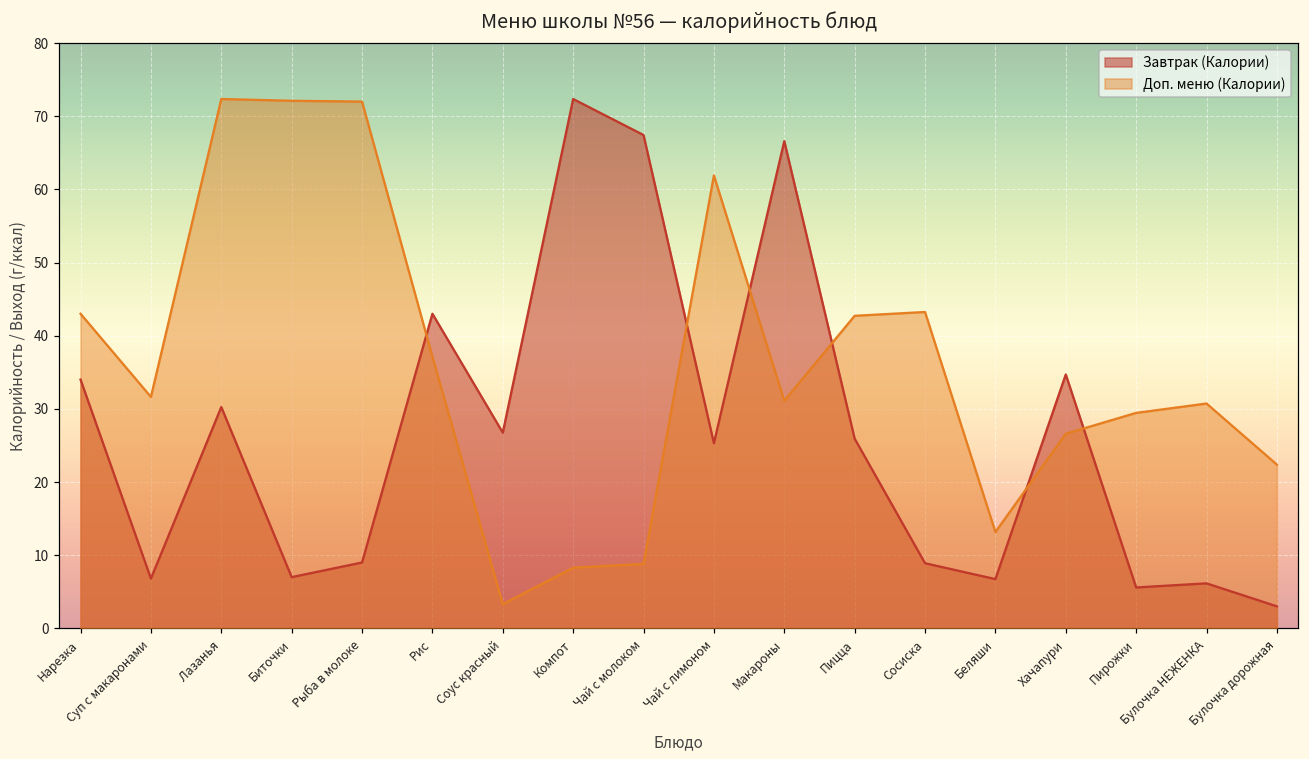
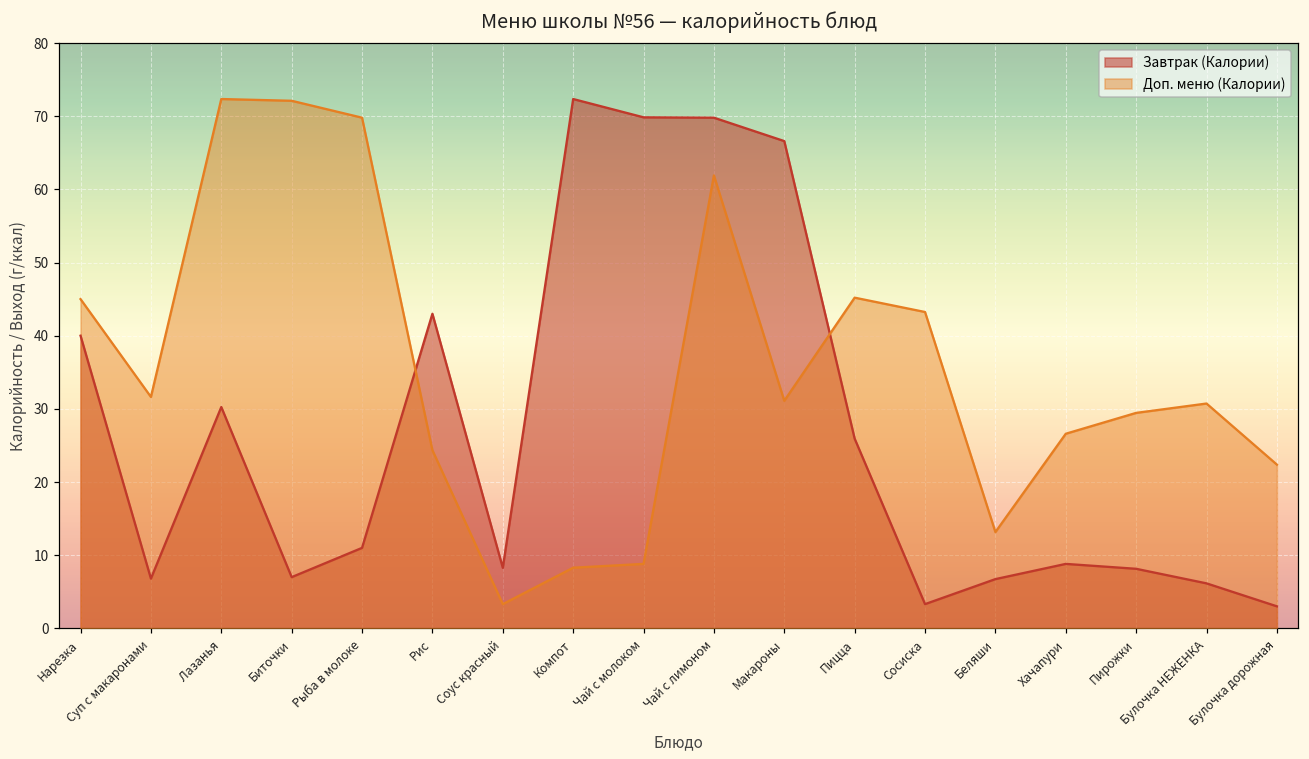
Завтрак (Калории), Нарезка: 34 -> 40
Доп. меню (Калории), Нарезка: 43 -> 45
Завтрак (Калории), Рыба в молоке: 9 -> 11
Доп. меню (Калории), Рыба в молоке: 72 -> 70
Доп. меню (Калории), Рис: 37 -> 24
Завтрак (Калории), Соус красный: 27 -> 8
Завтрак (Калории), Чай с молоком: 67 -> 70
Завтрак (Калории), Чай с лимоном: 25 -> 70
Доп. меню (Калории), Пицца: 43 -> 45
Завтрак (Калории), Сосиска: 9 -> 3
Завтрак (Калории), Хачапури: 35 -> 9
Завтрак (Калории), Пирожки: 6 -> 8
